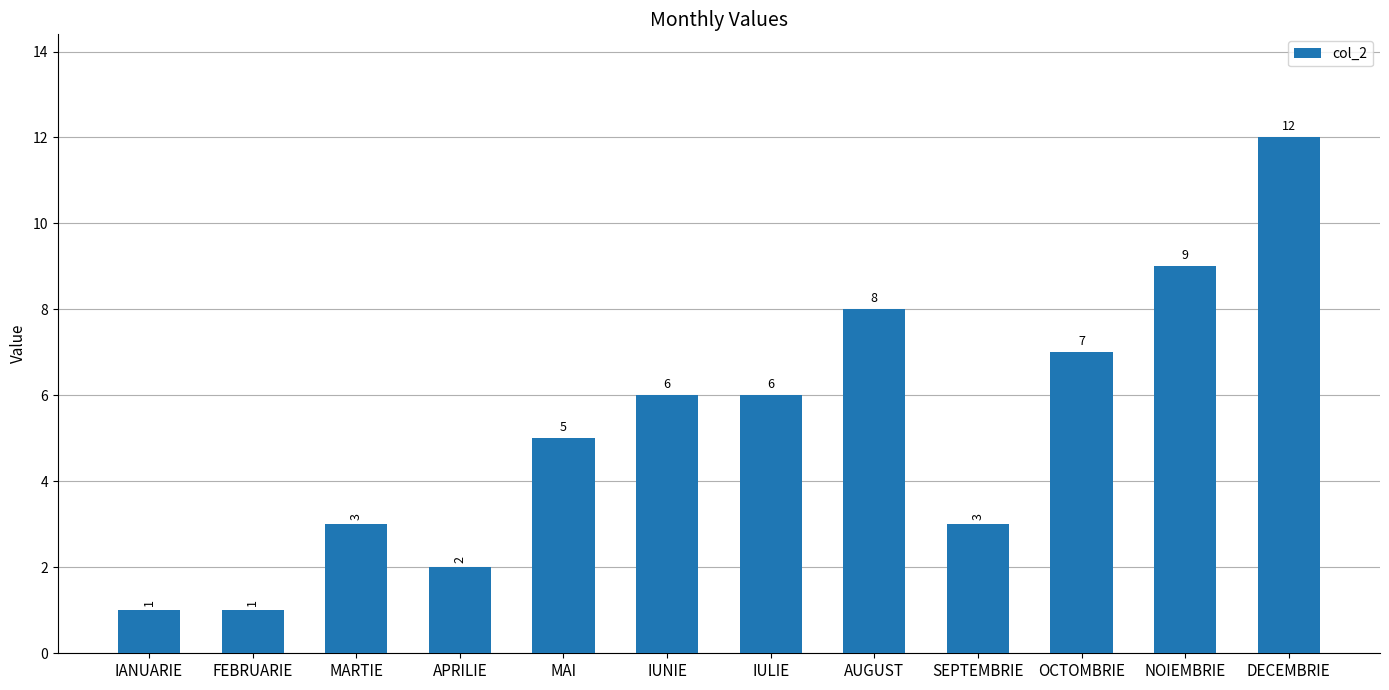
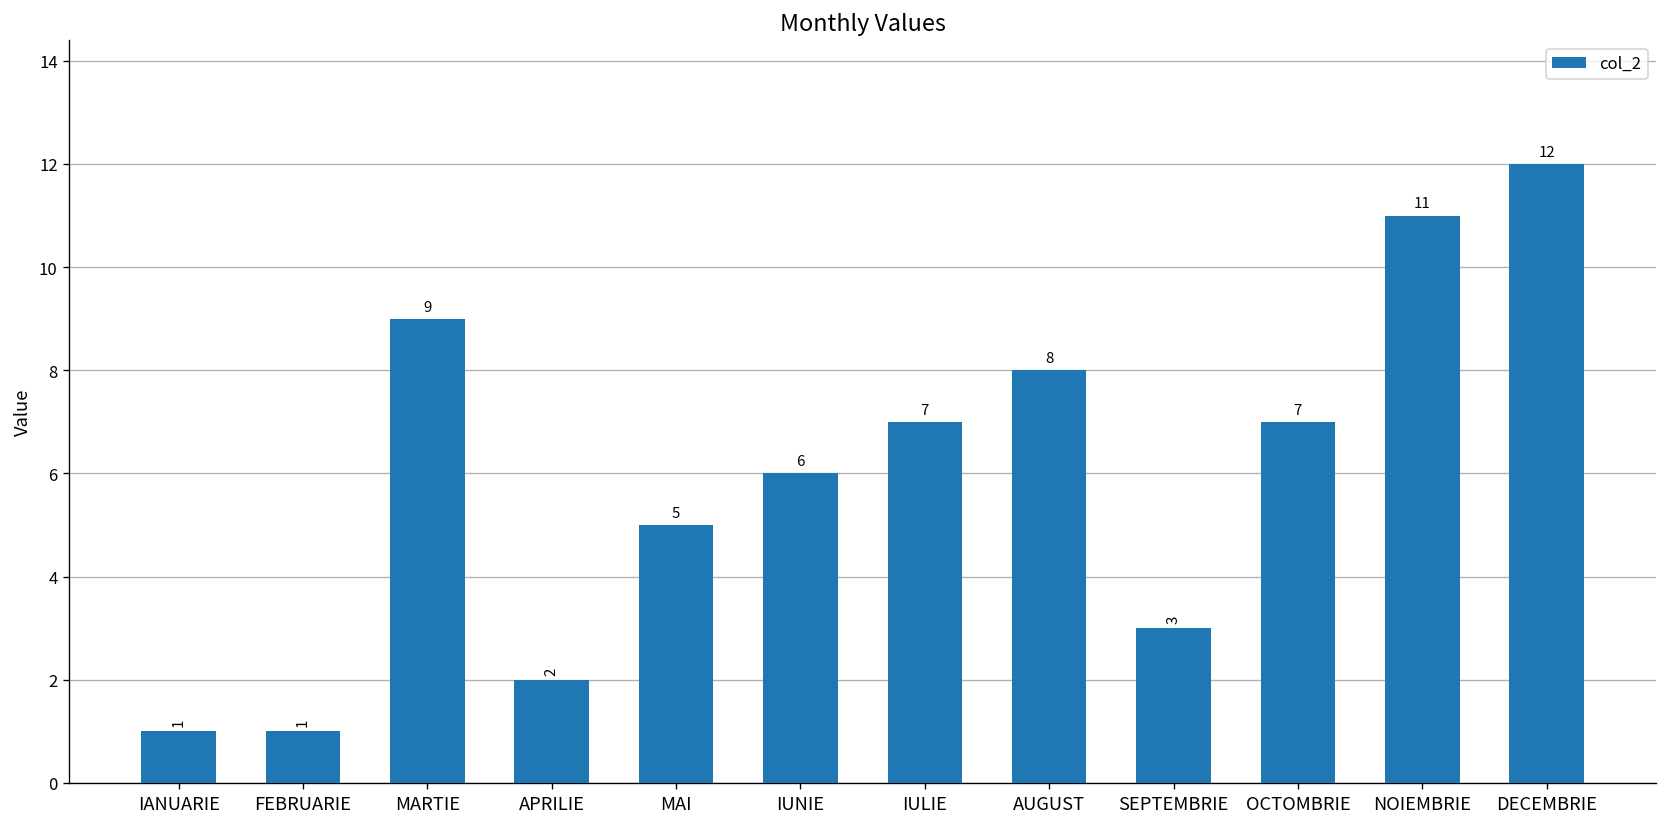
MARTIE: 3 -> 9
IULIE: 6 -> 7
NOIEMBRIE: 9 -> 11
